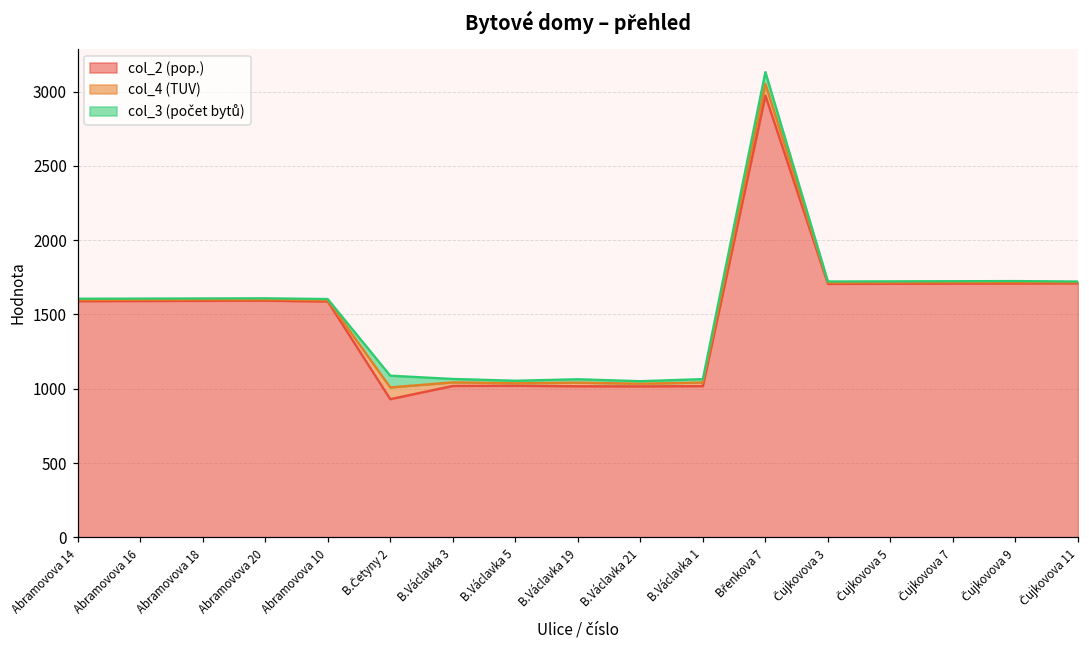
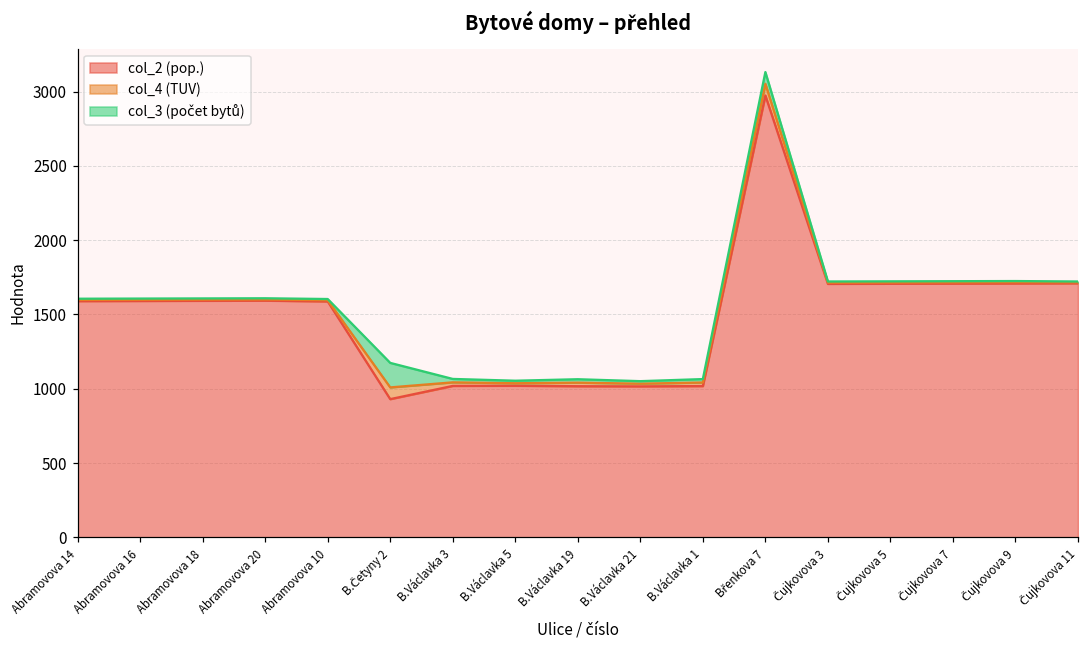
col_3 (počet bytů), B.Četyny 2: 80 -> 170
